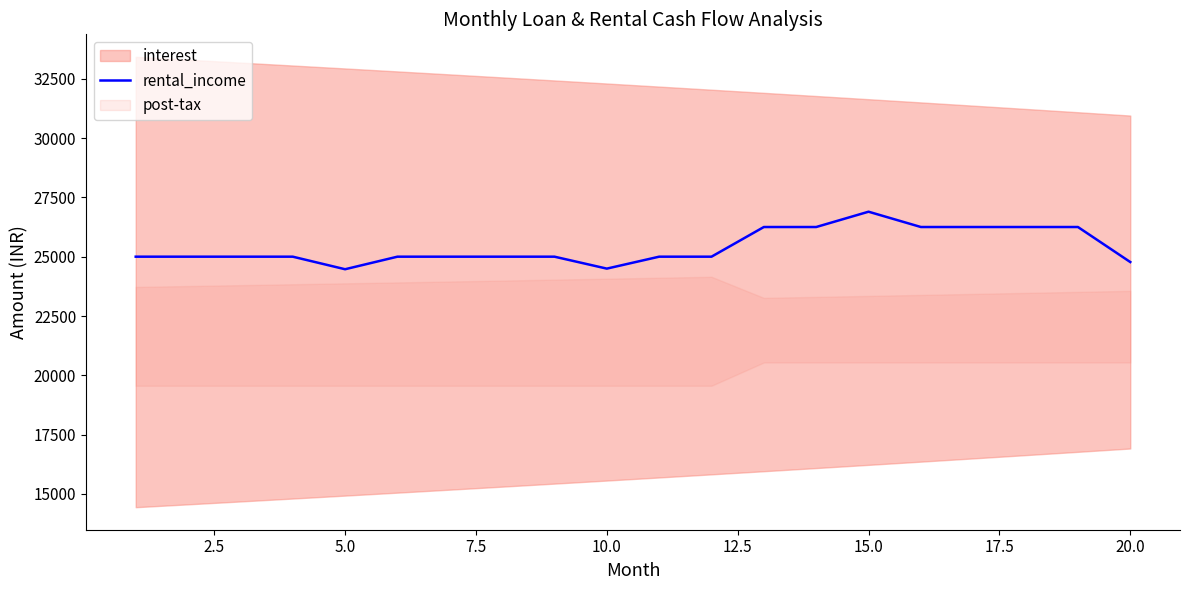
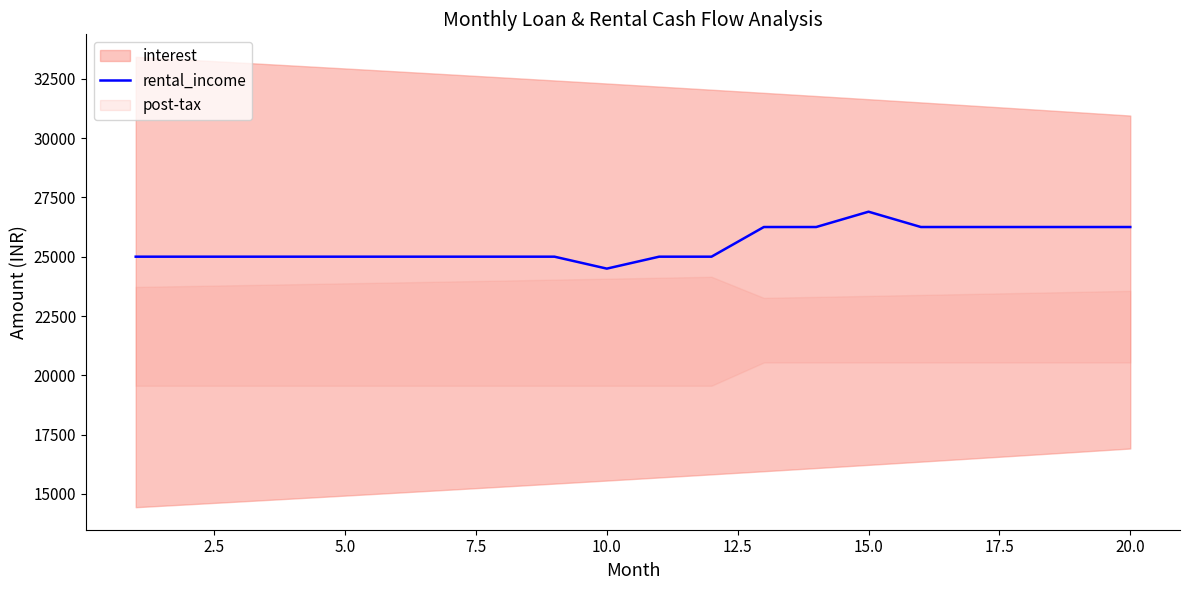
rental_income, 5.0: 24500 -> 25000
rental_income, 20.0: 24800 -> 26300
